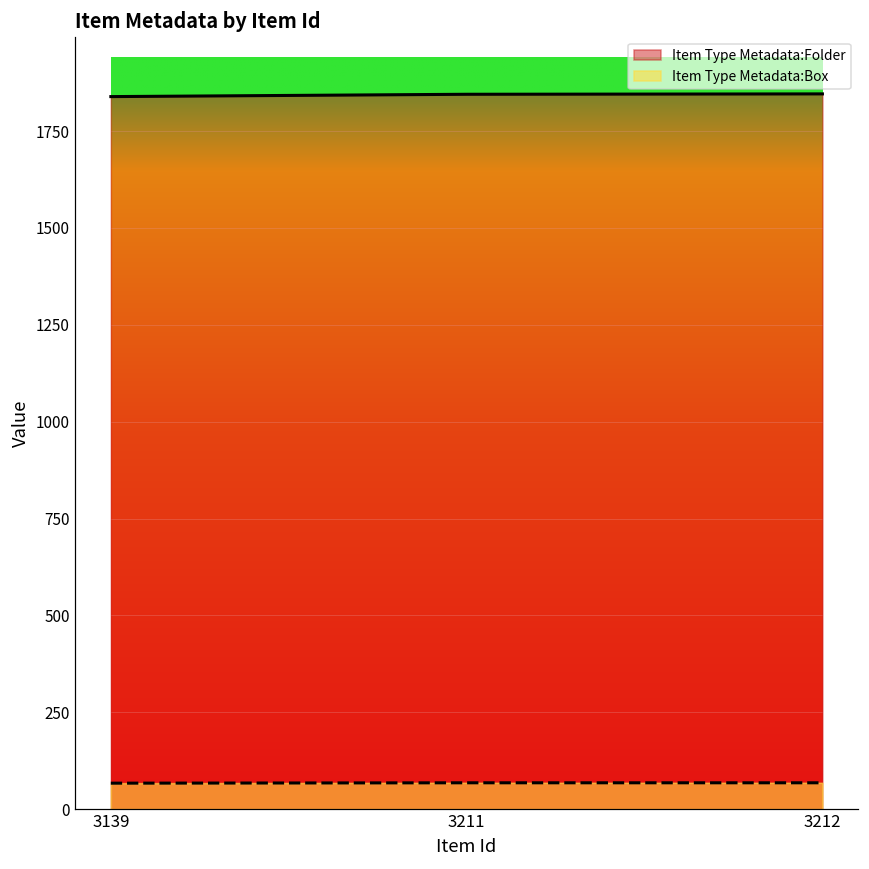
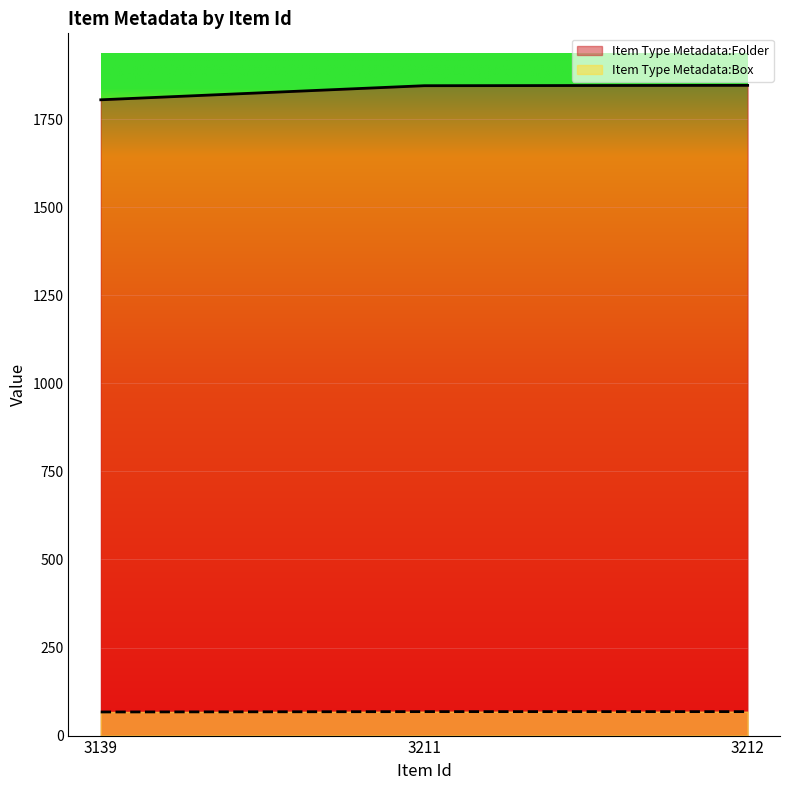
Item Type Metadata:Folder, 3139: 1840 -> 1810
